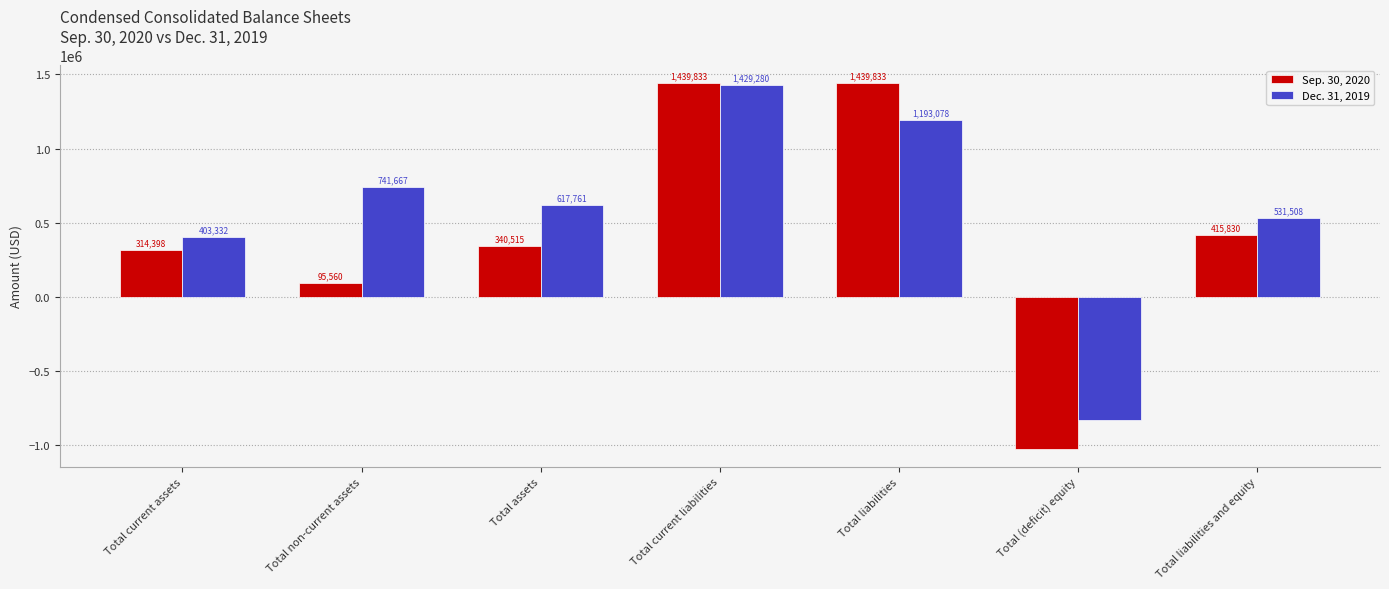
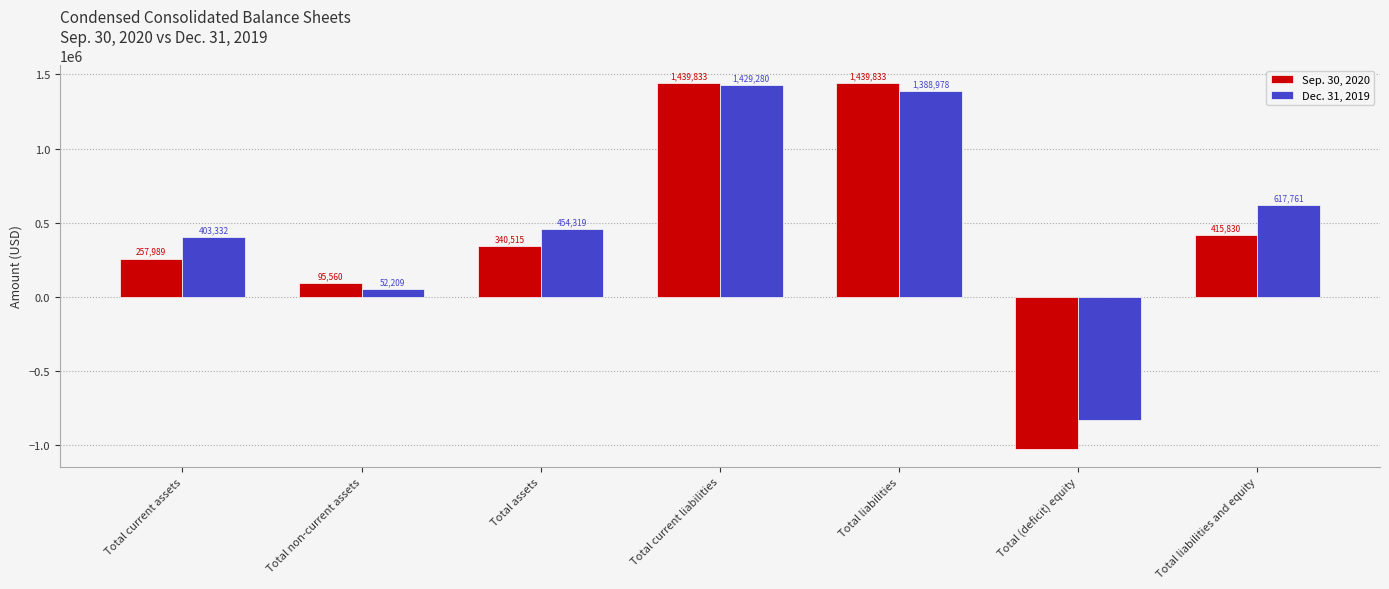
Sep. 30, 2020, Total current assets: 314,398 -> 257,989
Dec. 31, 2019, Total non-current assets: 741,667 -> 52,209
Dec. 31, 2019, Total assets: 617,761 -> 454,319
Dec. 31, 2019, Total liabilities: 1,193,078 -> 1,388,978
Dec. 31, 2019, Total liabilities and equity: 531,508 -> 617,761
